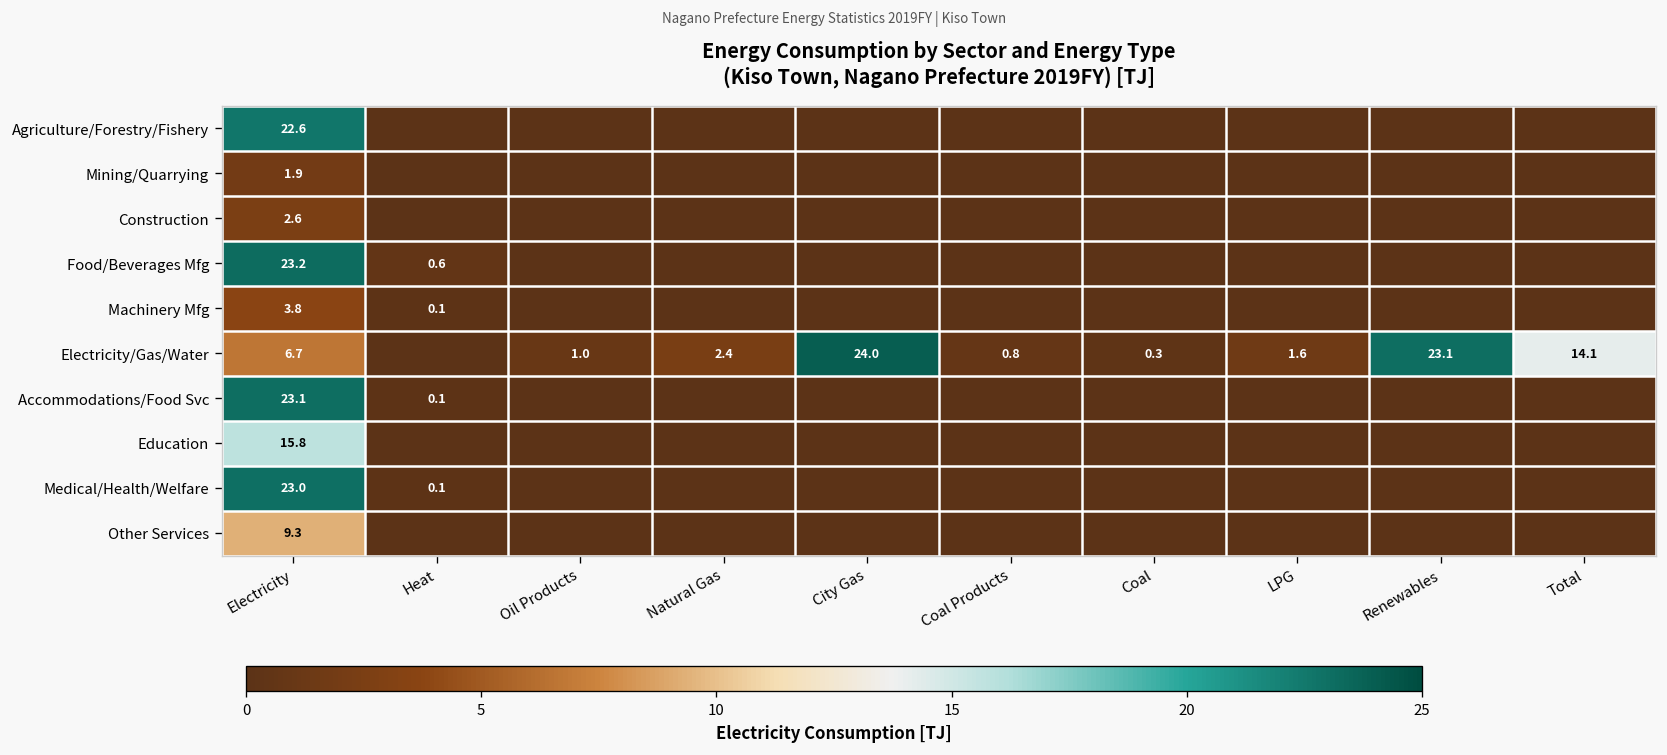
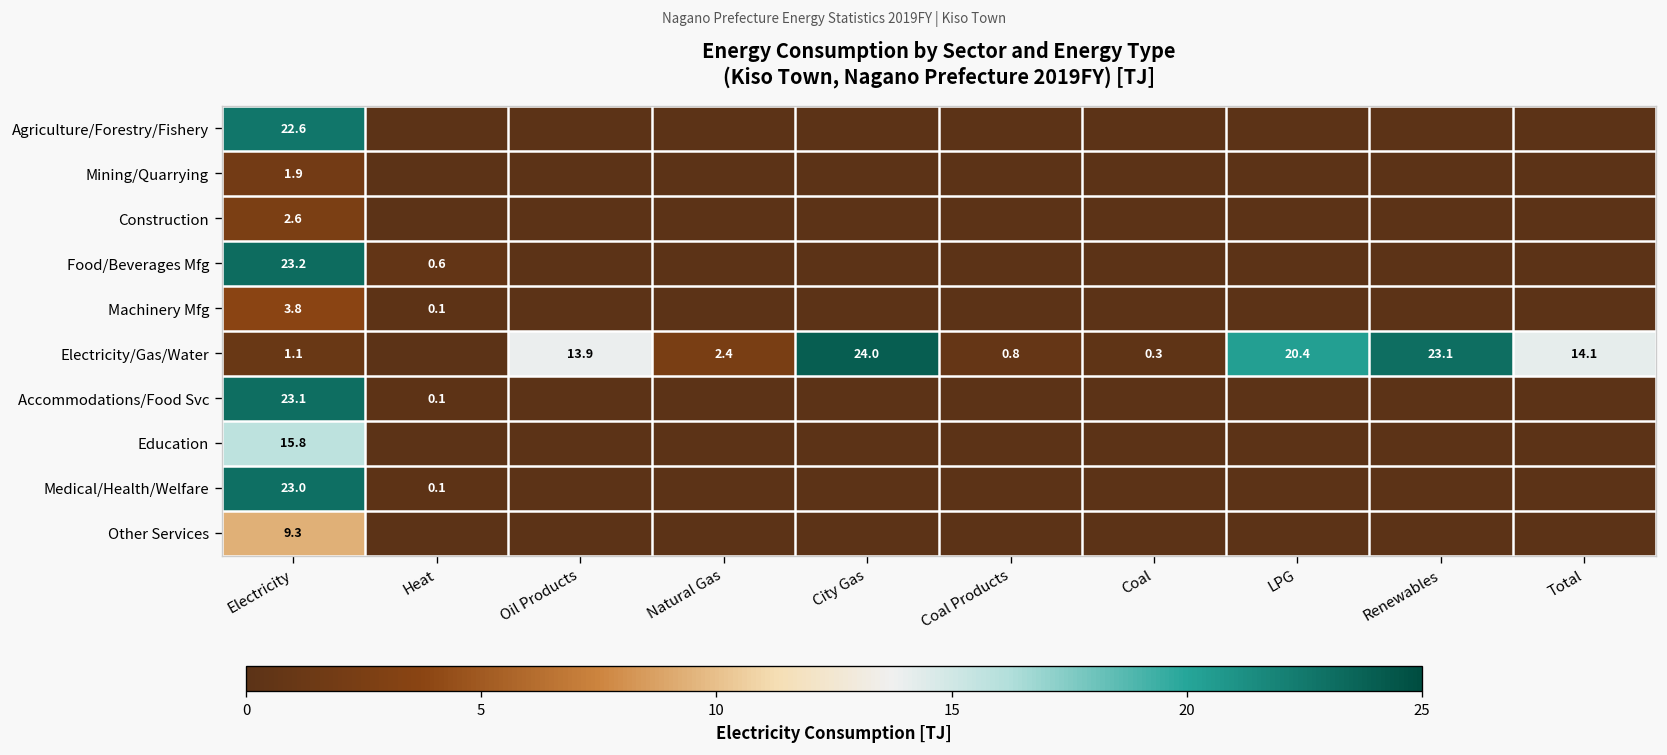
Electricity/Gas/Water, Electricity: 6.7 -> 1.1
Electricity/Gas/Water, Oil Products: 1.0 -> 13.9
Electricity/Gas/Water, LPG: 1.6 -> 20.4
